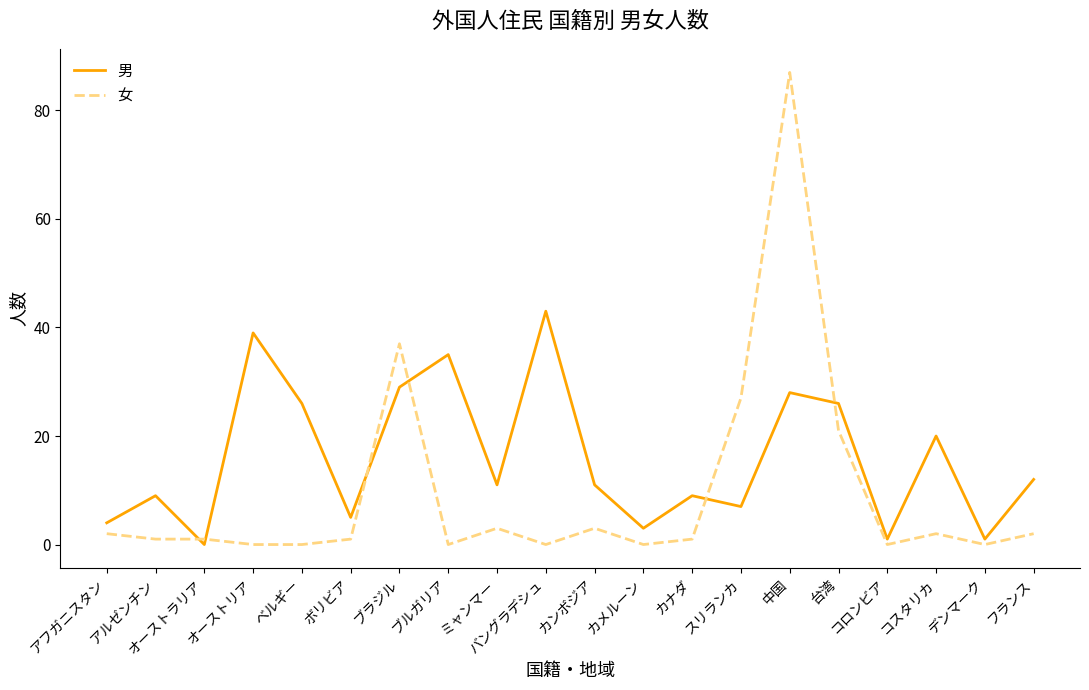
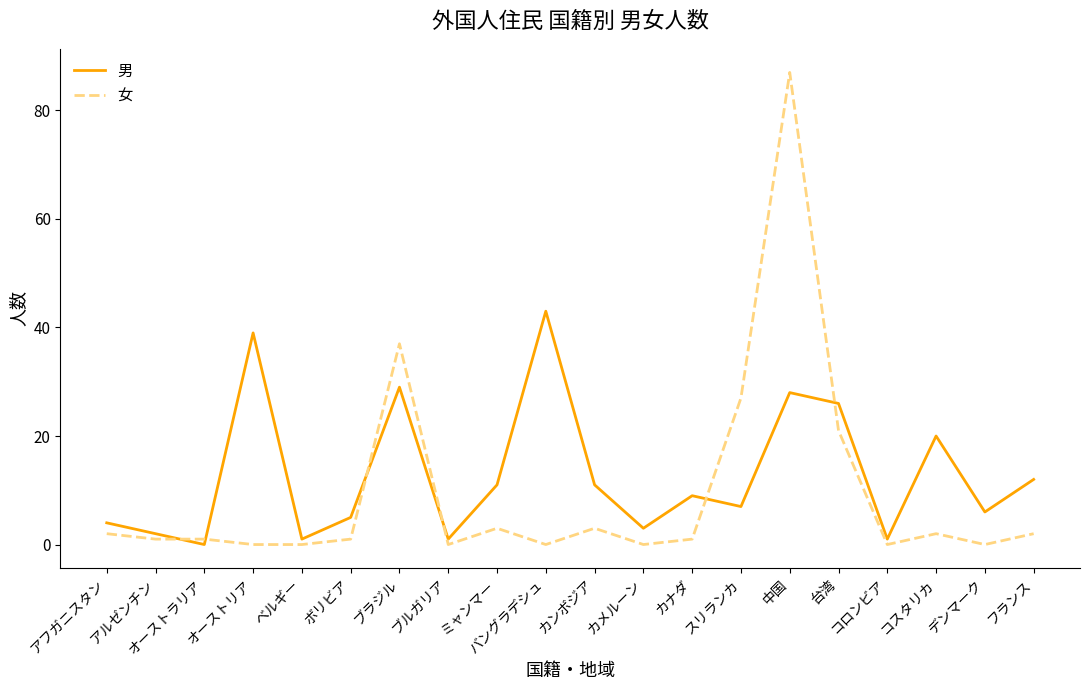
男, アルゼンチン: 9 -> 2
男, ベルギー: 26 -> 1
男, ブルガリア: 35 -> 1
男, デンマーク: 1 -> 6
